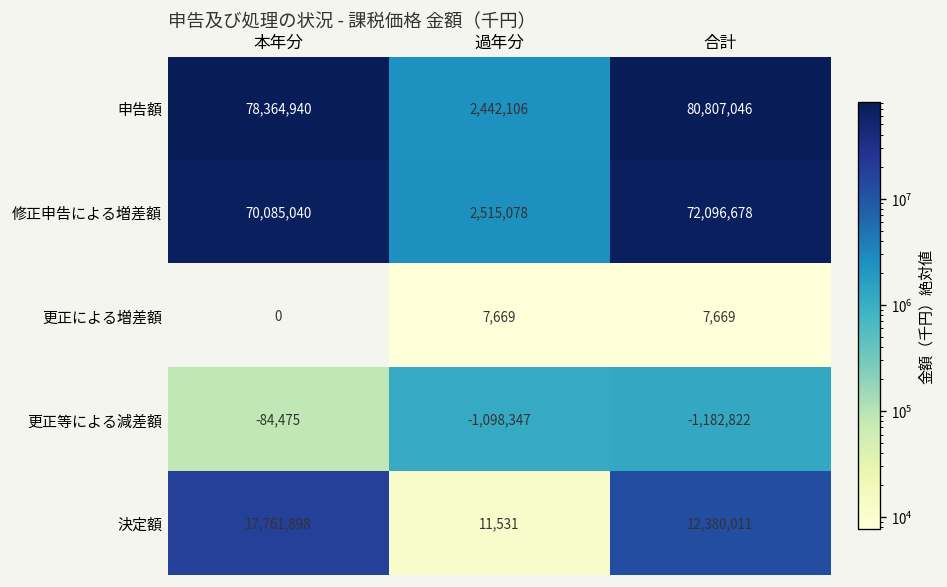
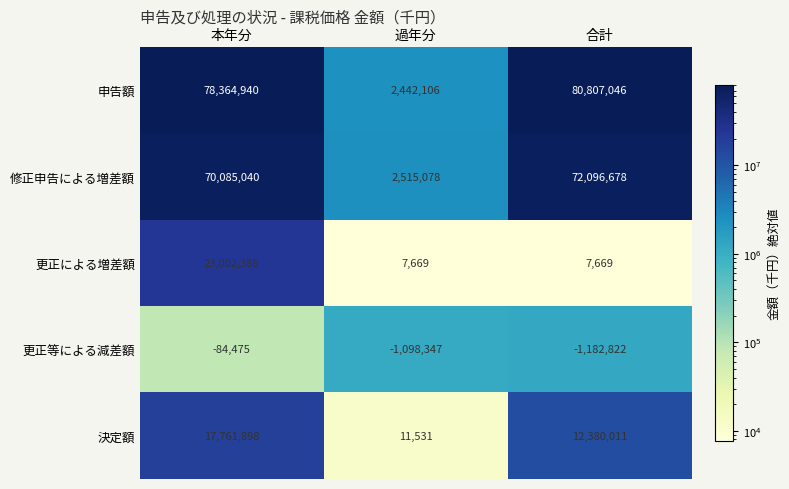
更正による増差額, 本年分: 0 -> 23,002,386
